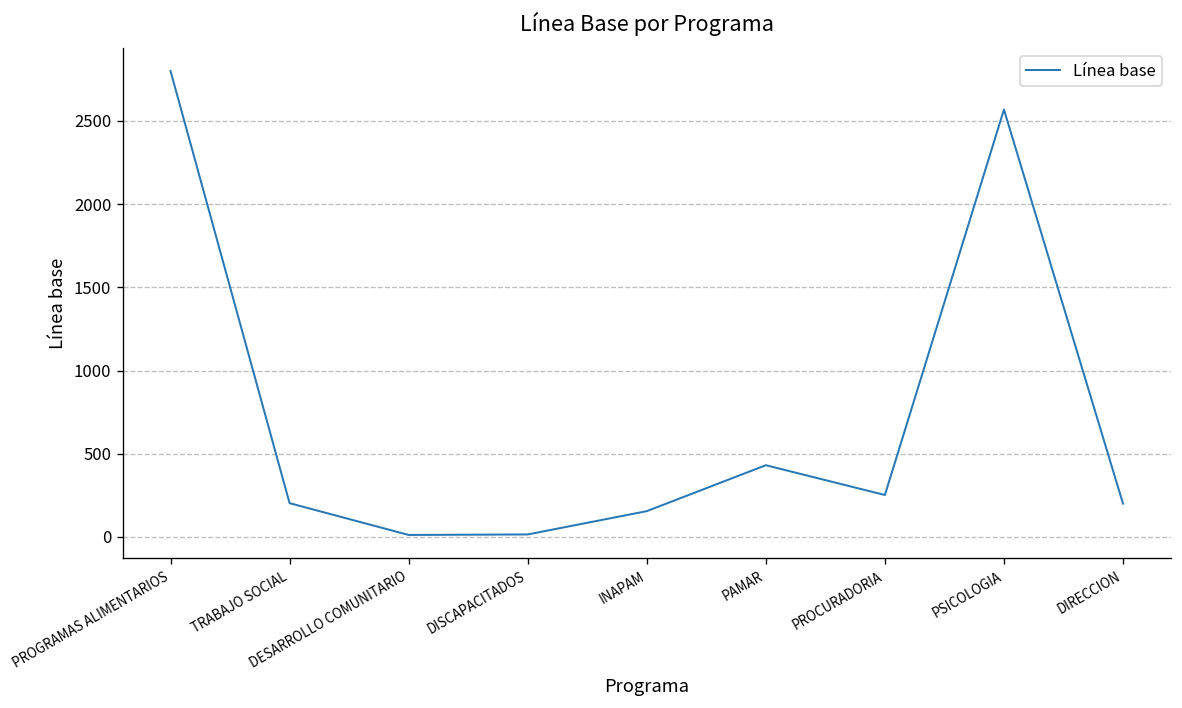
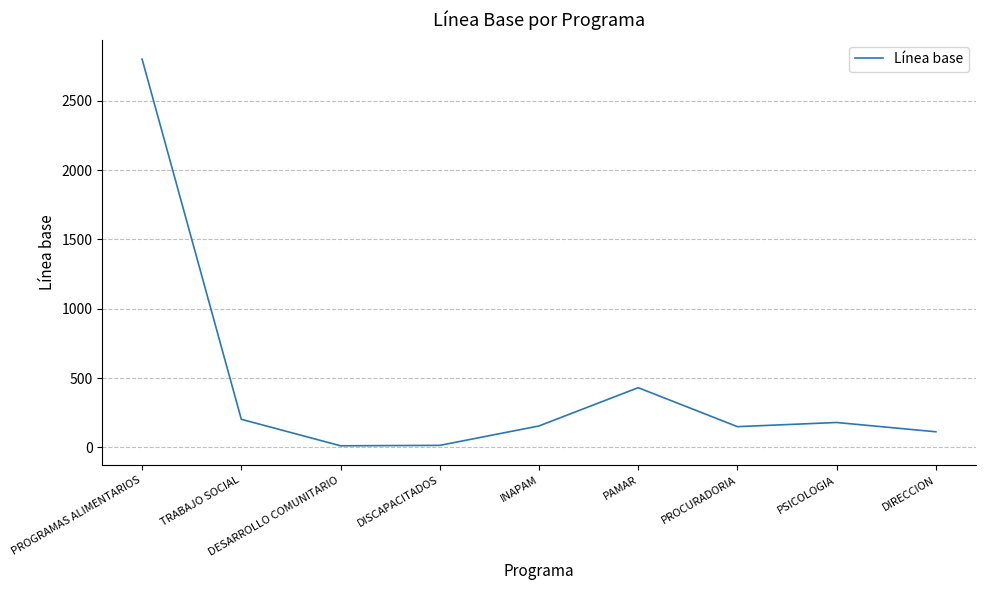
PROCURADORIA: 250 -> 150
PSICOLOGIA: 2570 -> 180
DIRECCION: 200 -> 110
